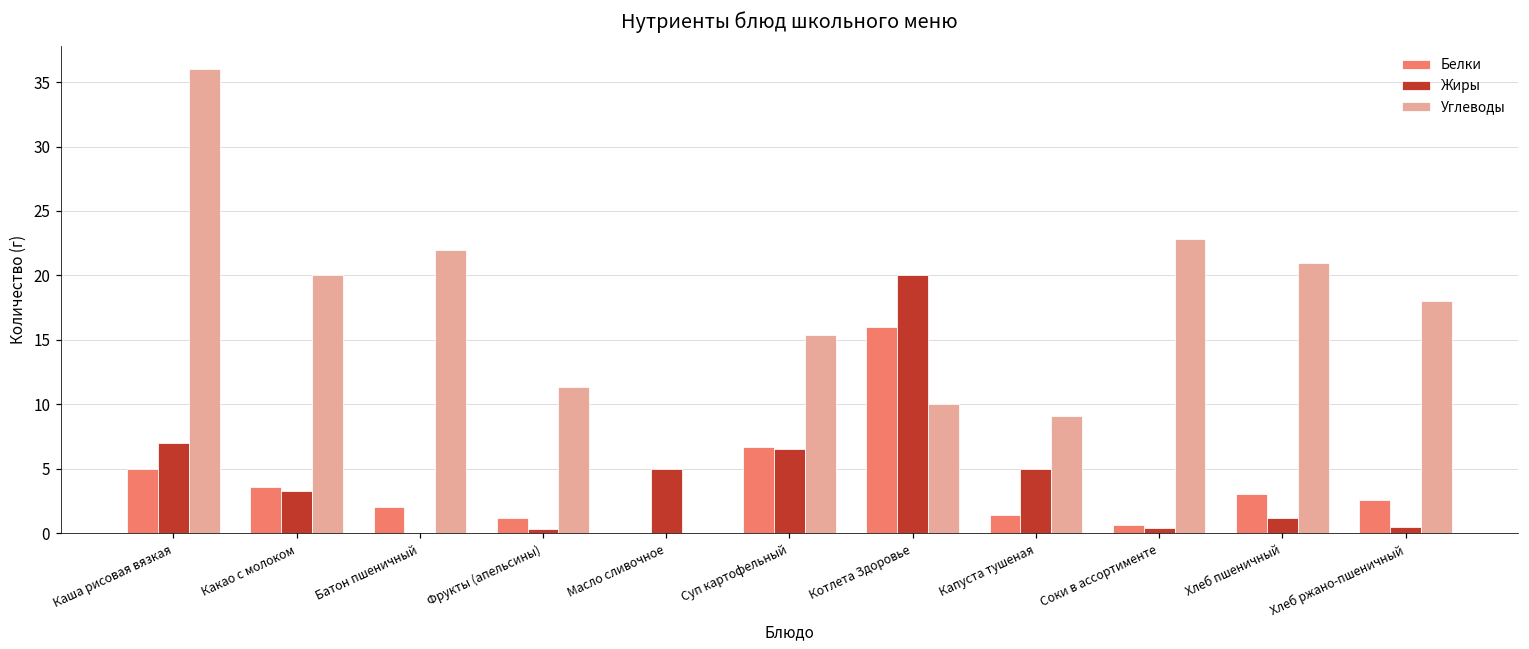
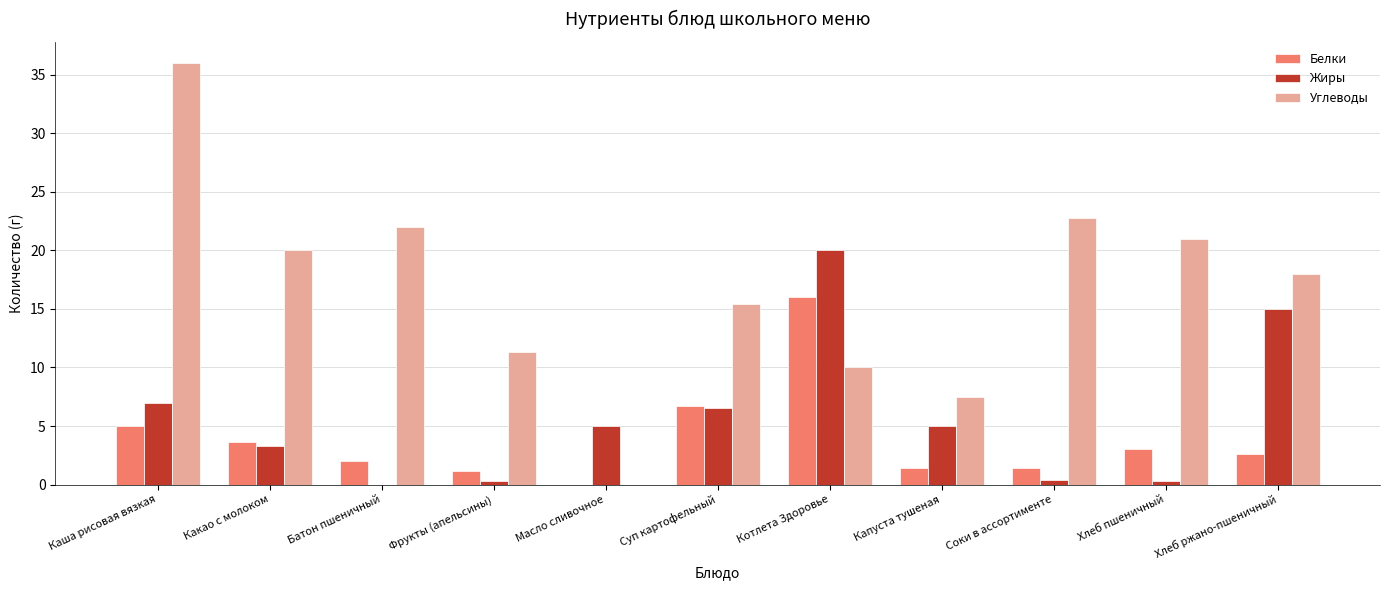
Углеводы, Капуста тушеная: 9.1 -> 7.5
Белки, Соки в ассортименте: 0.6 -> 1.4
Жиры, Хлеб пшеничный: 1.2 -> 0.3
Жиры, Хлеб ржано-пшеничный: 0.5 -> 15.0
